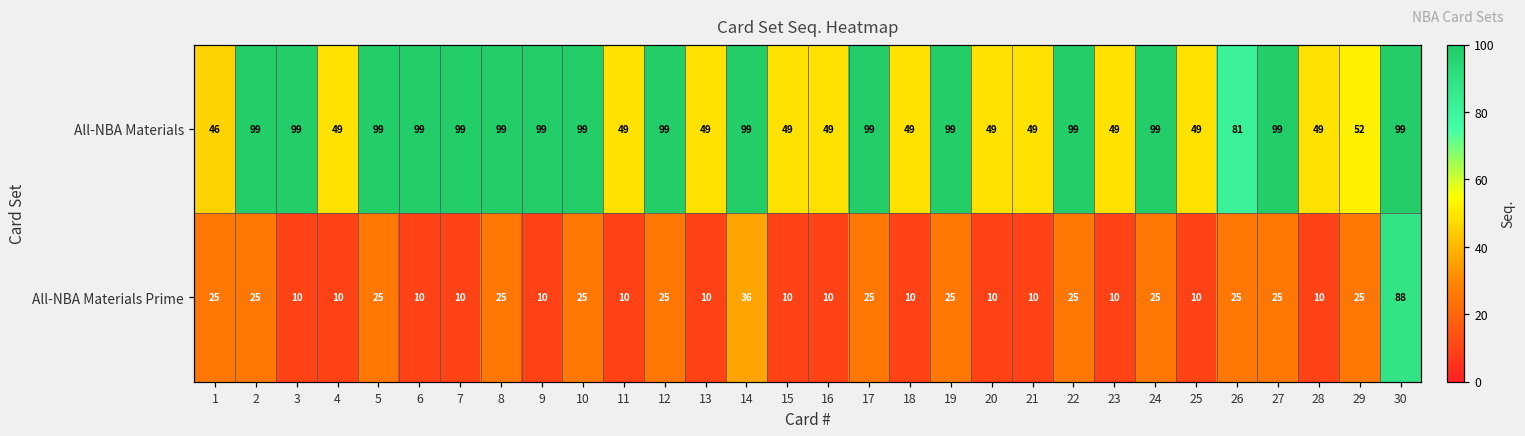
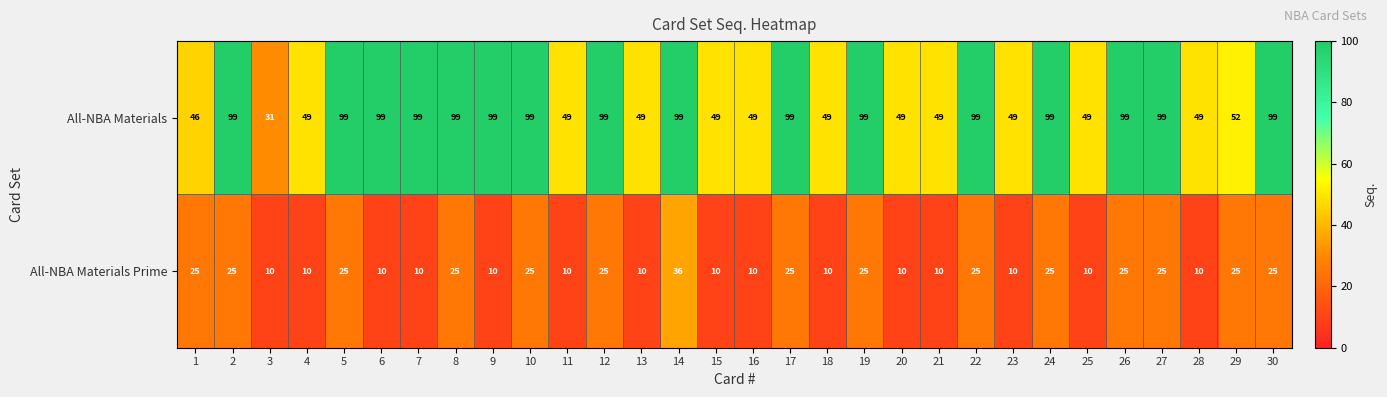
All-NBA Materials, 3: 99 -> 31
All-NBA Materials, 26: 81 -> 99
All-NBA Materials Prime, 30: 88 -> 25
